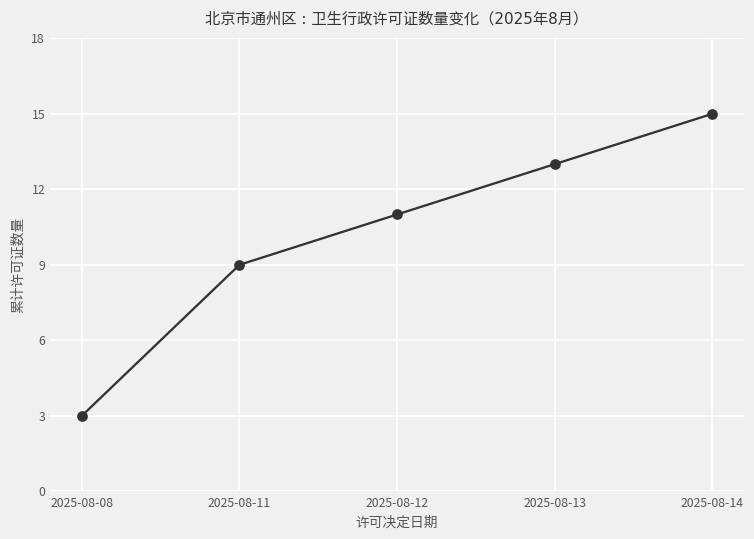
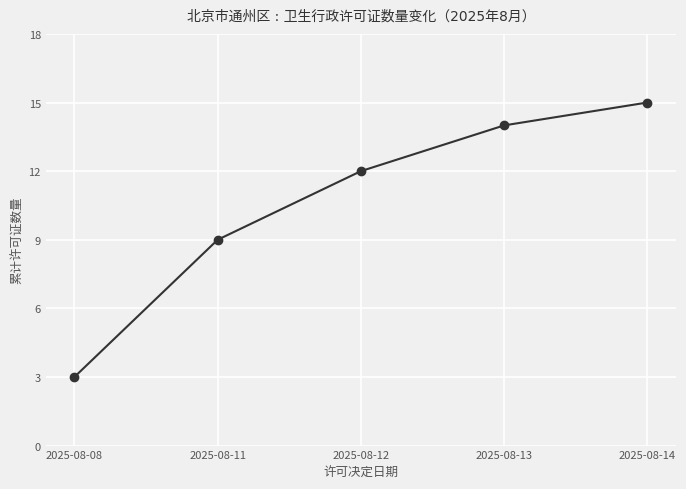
2025-08-12: 11 -> 12
2025-08-13: 13 -> 14
